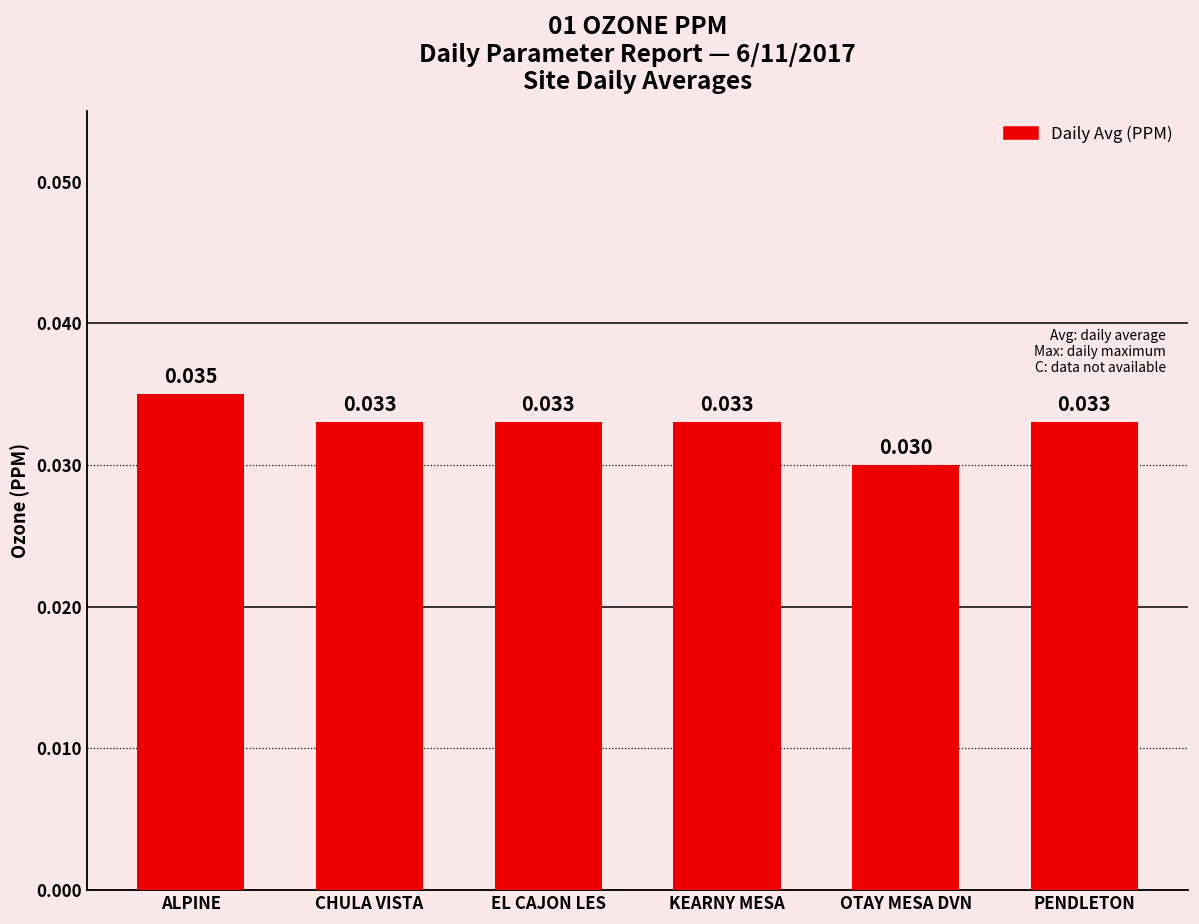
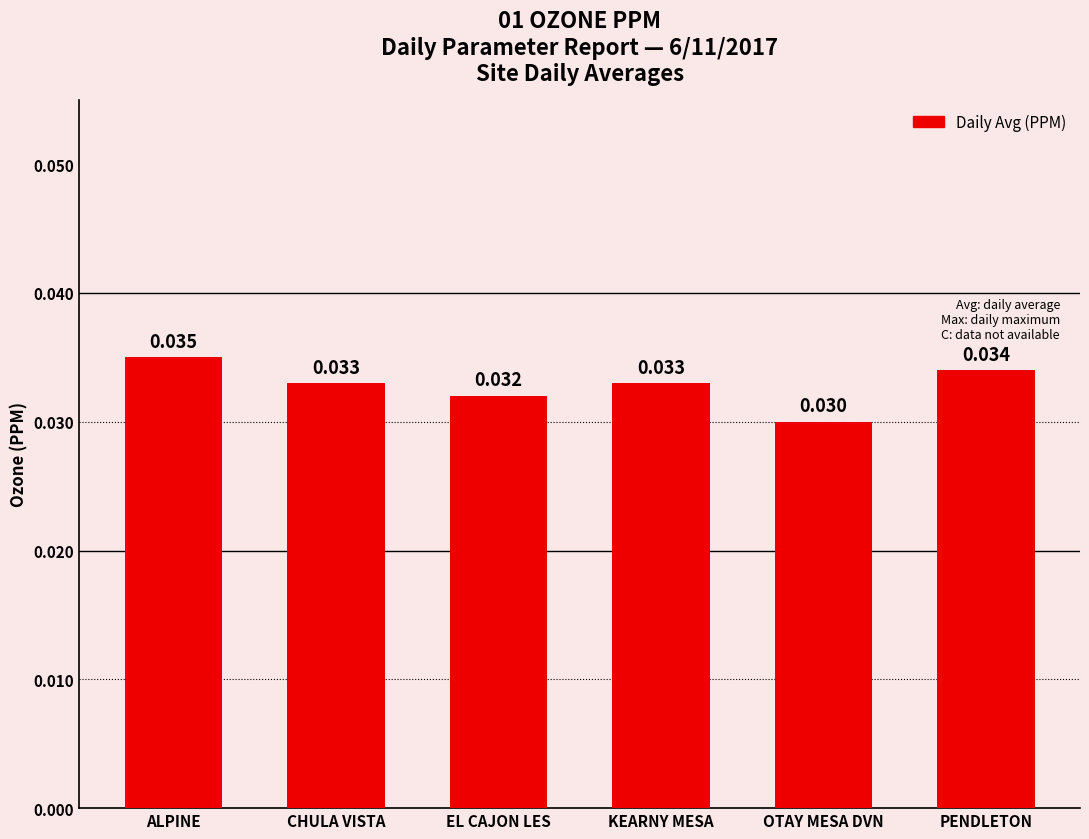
EL CAJON LES: 0.033 -> 0.032
PENDLETON: 0.033 -> 0.034
